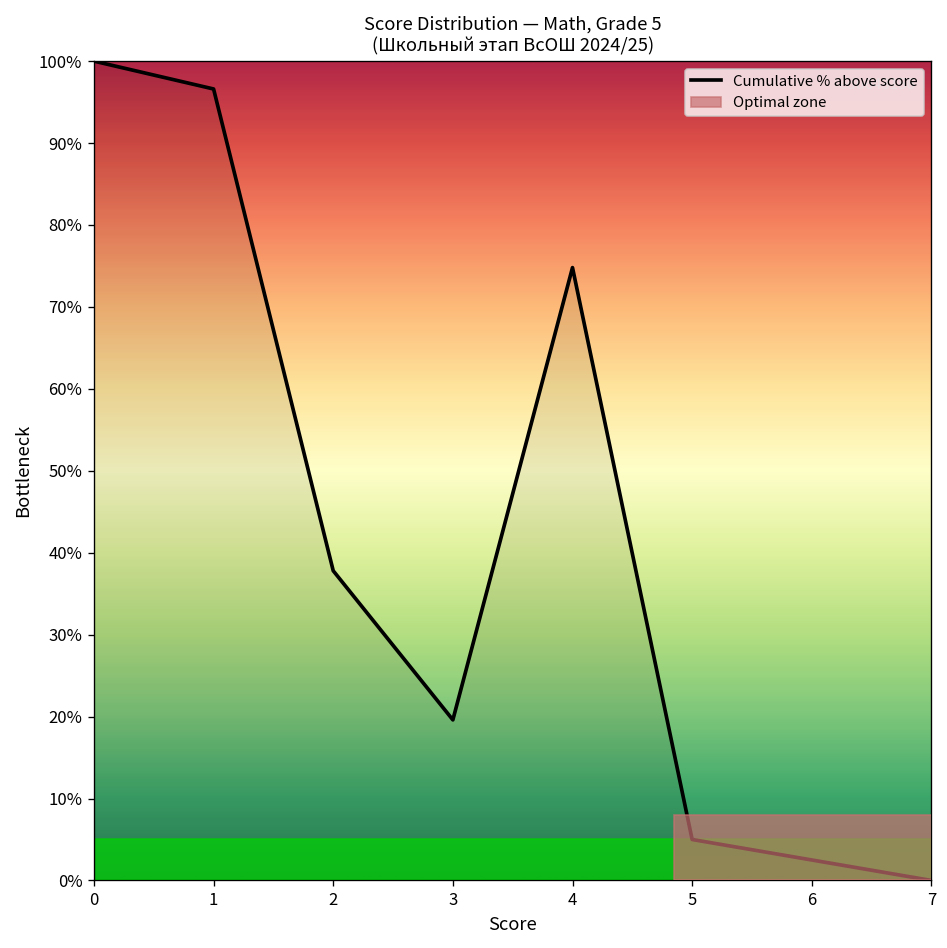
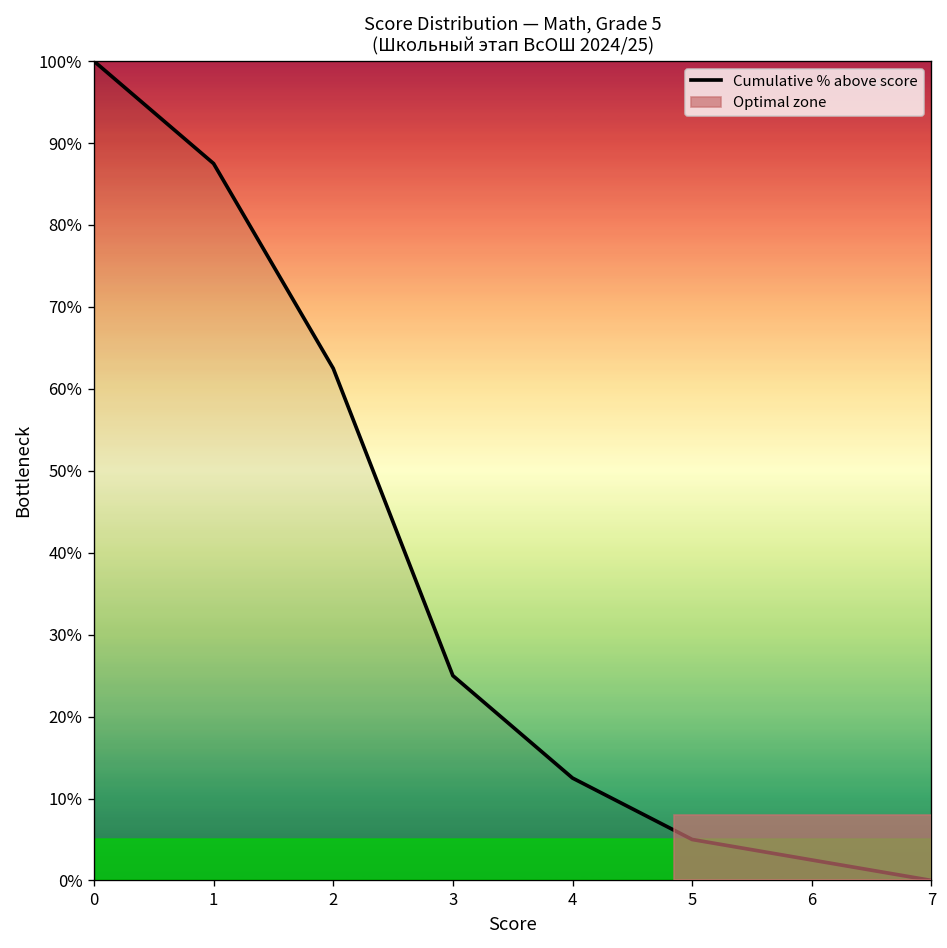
1: 97% -> 88%
2: 38% -> 63%
3: 20% -> 25%
4: 75% -> 13%
